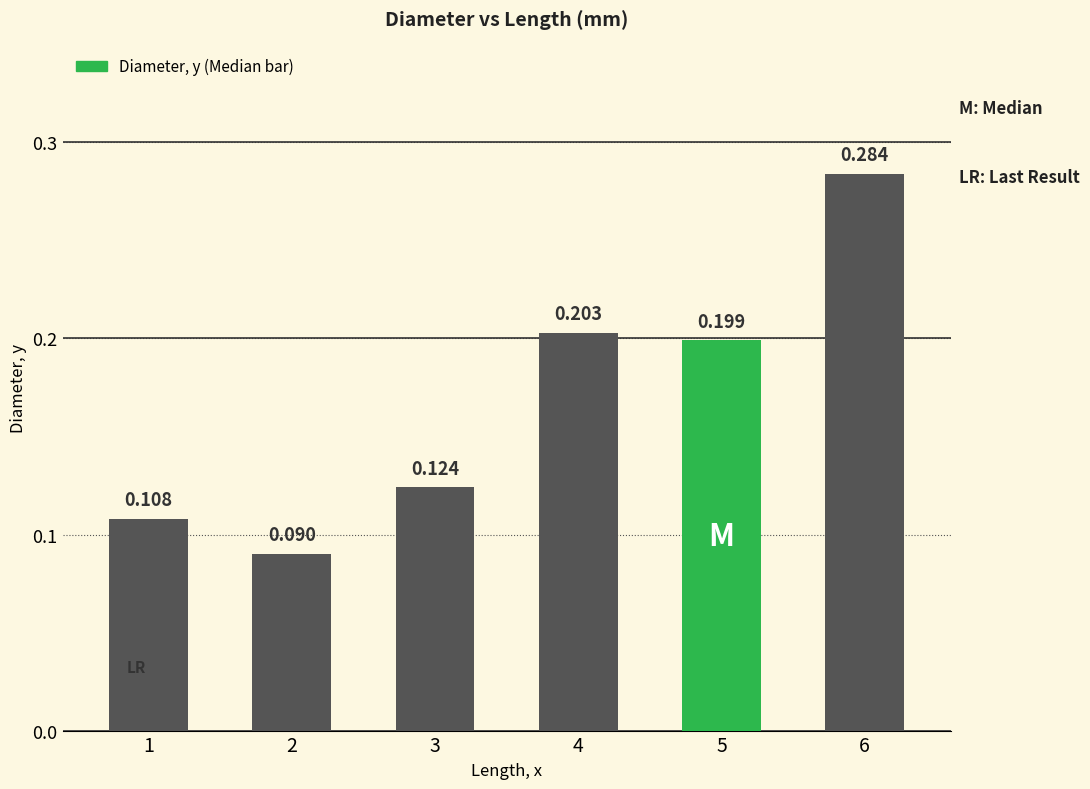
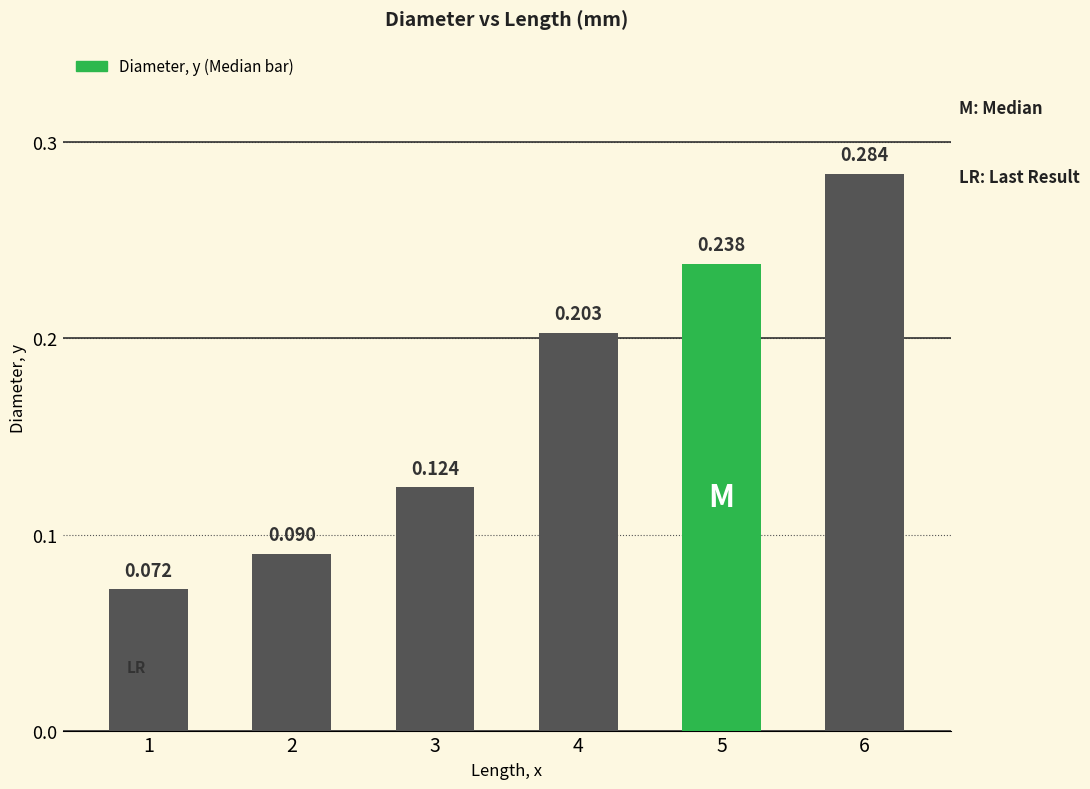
1: 0.108 -> 0.072
5: 0.199 -> 0.238
